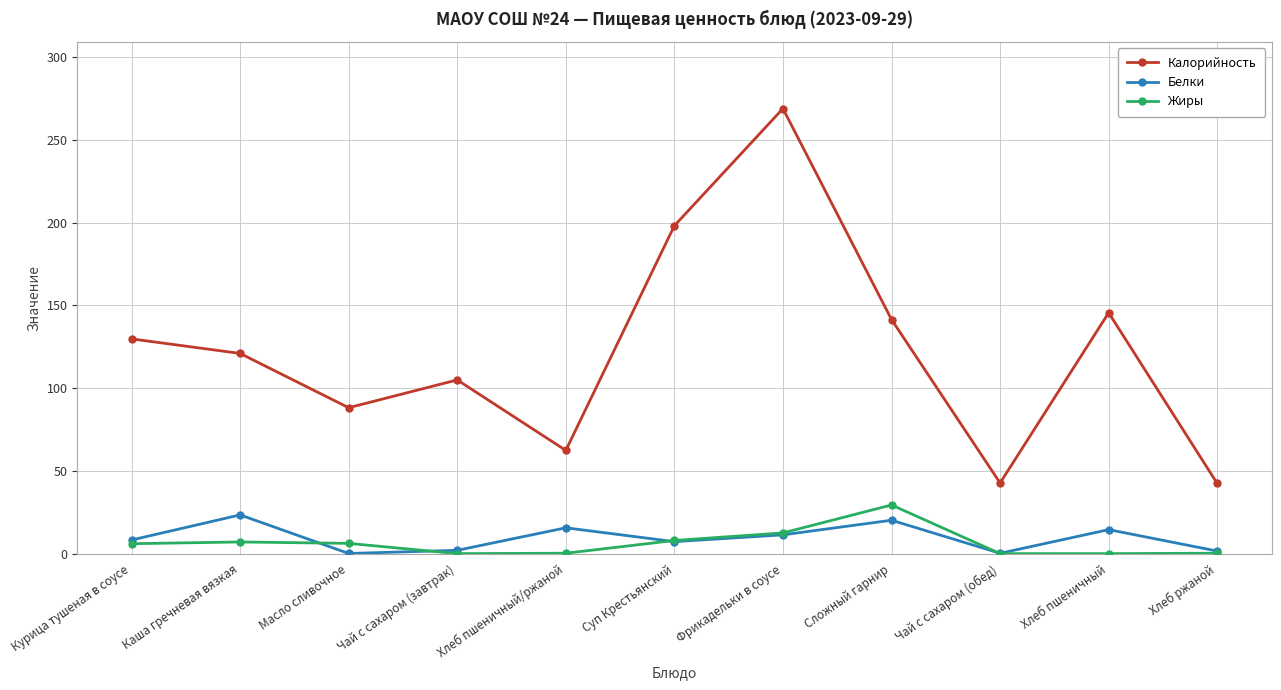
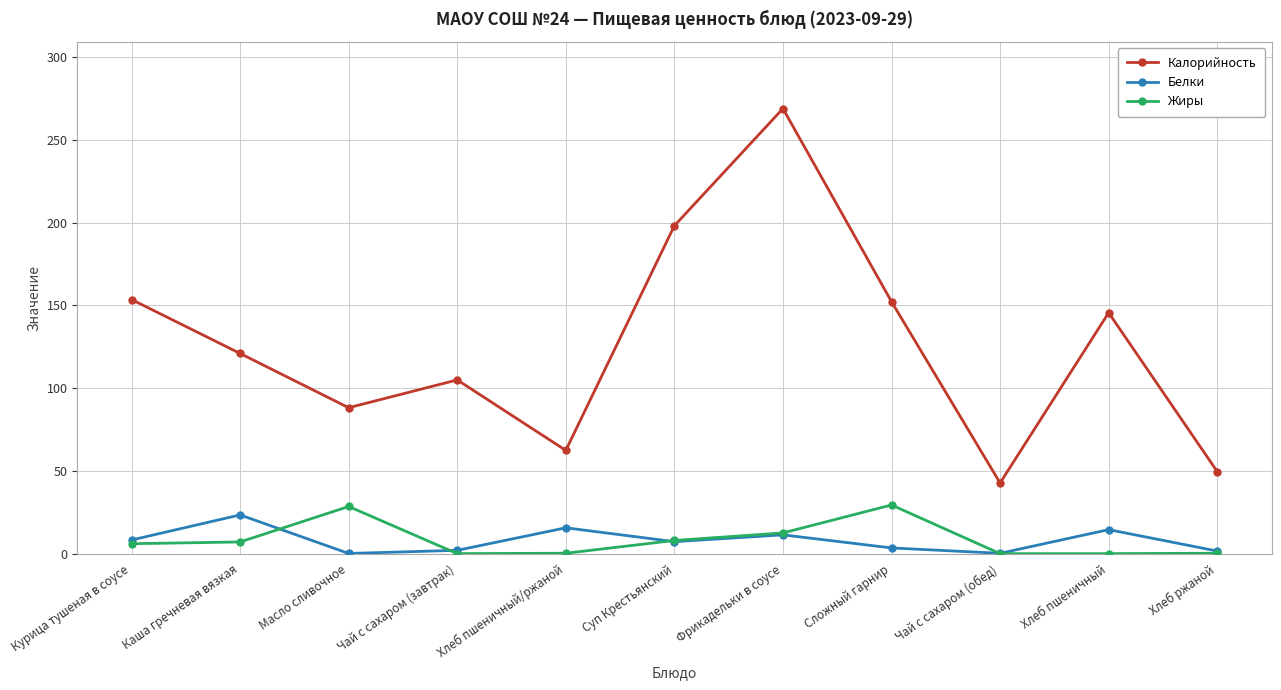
Калорийность, Курица тушеная в соусе: 130 -> 154
Жиры, Масло сливочное: 6 -> 29
Калорийность, Сложный гарнир: 142 -> 152
Белки, Сложный гарнир: 20 -> 3
Калорийность, Хлеб ржаной: 42 -> 50
